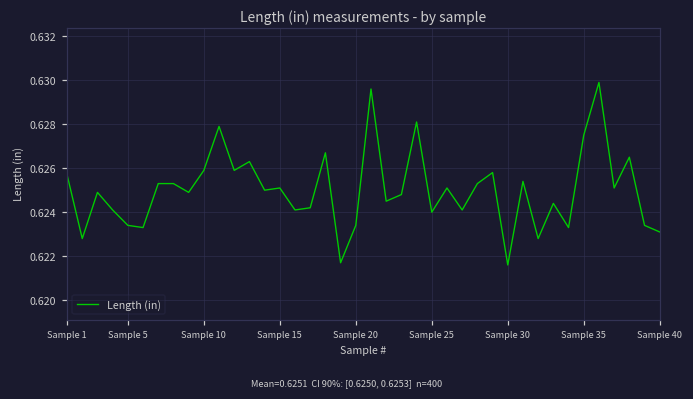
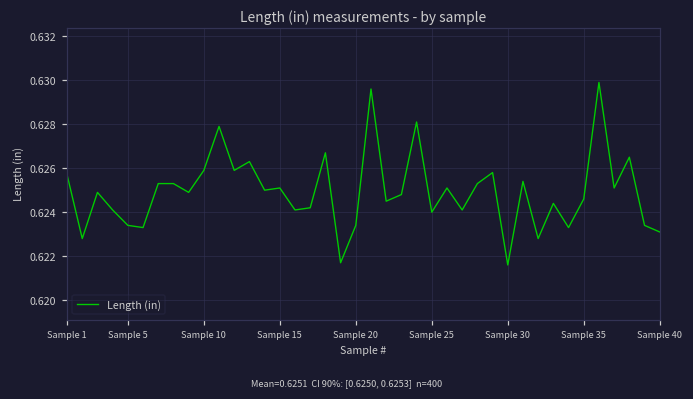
Sample 35: 0.6275 -> 0.6246
